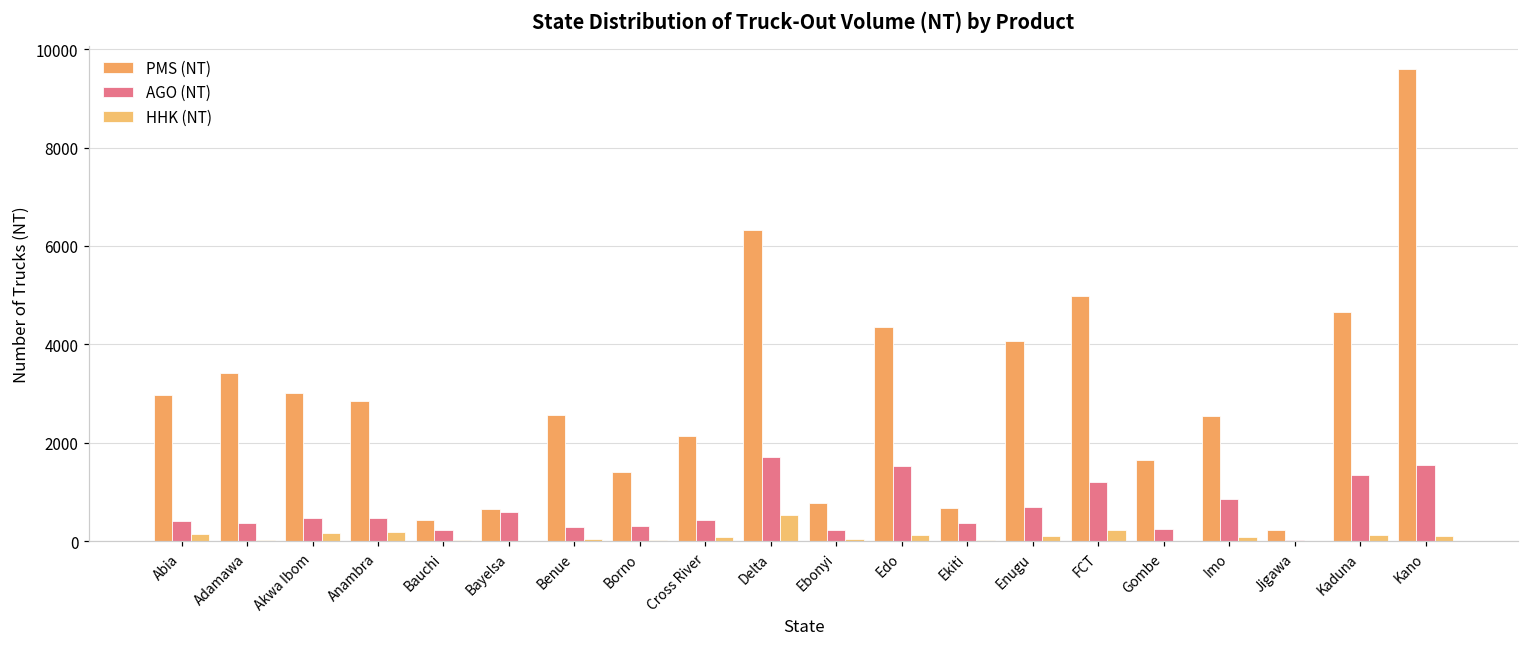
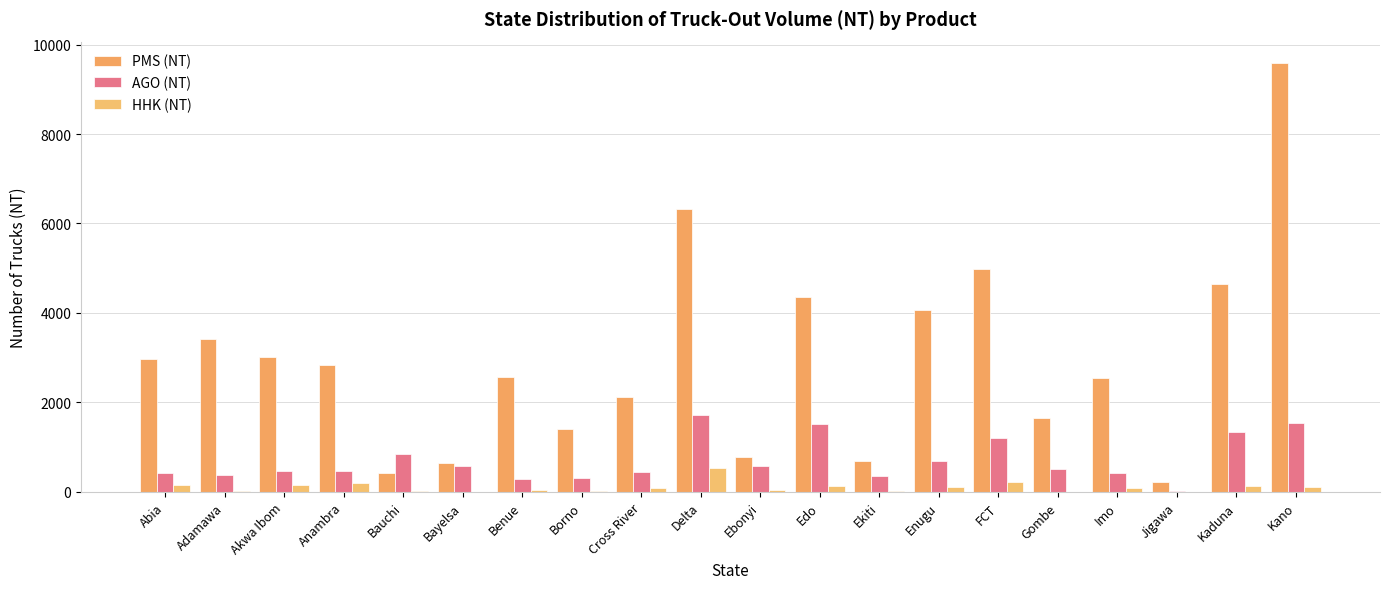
AGO (NT), Bauchi: 200 -> 800
AGO (NT), Ebonyi: 200 -> 600
AGO (NT), Gombe: 200 -> 500
AGO (NT), Imo: 900 -> 400
